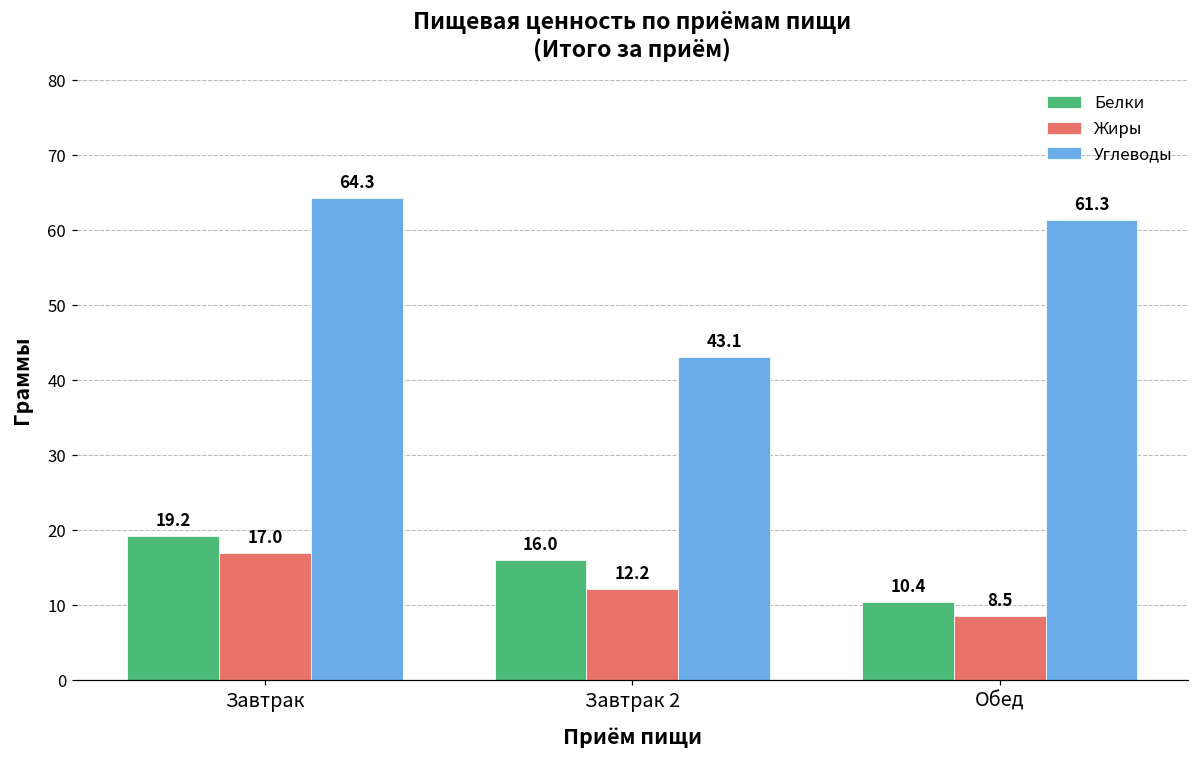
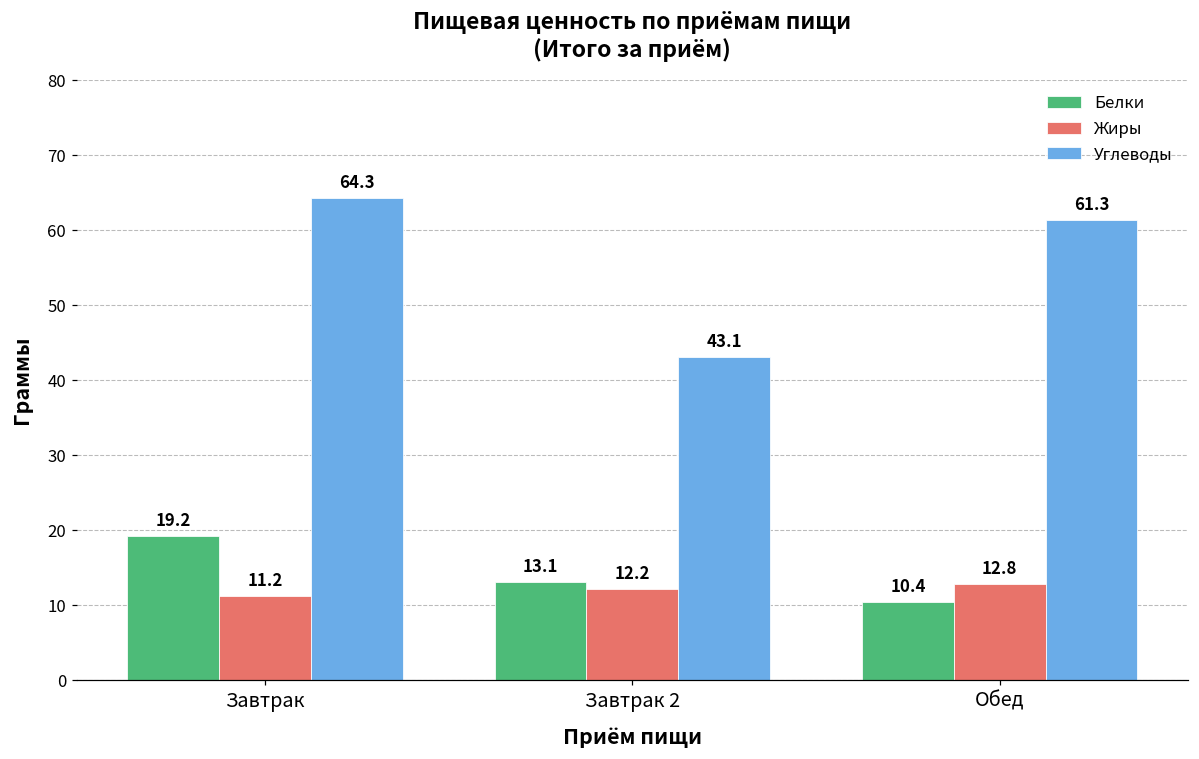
Жиры, Завтрак: 17.0 -> 11.2
Белки, Завтрак 2: 16.0 -> 13.1
Жиры, Обед: 8.5 -> 12.8
